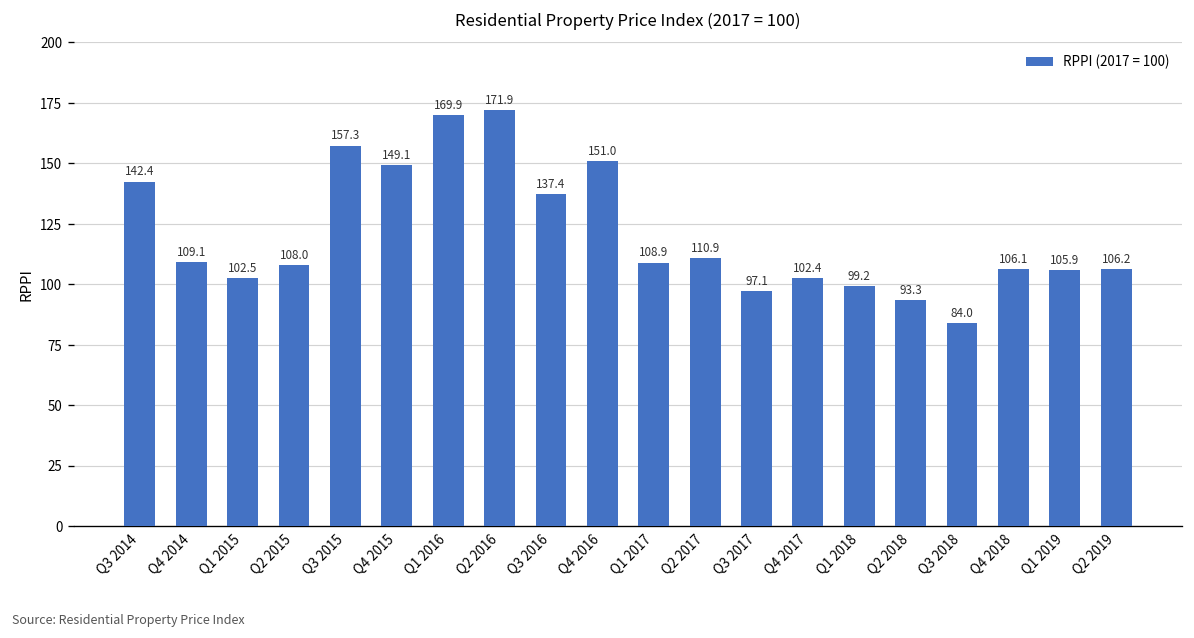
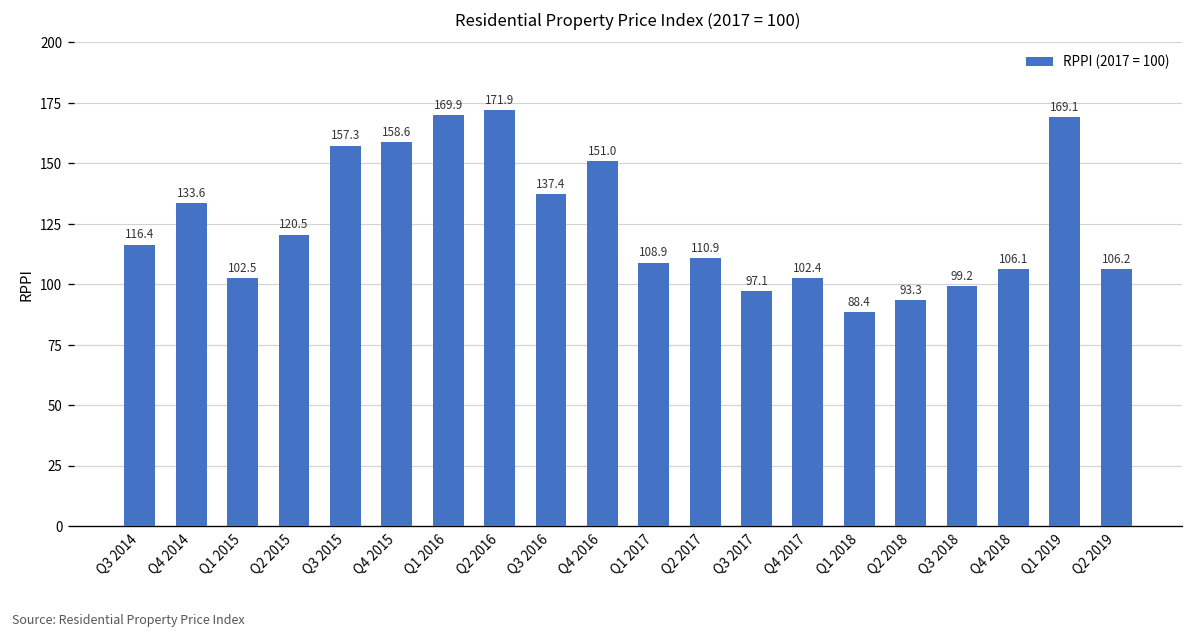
Q3 2014: 142.4 -> 116.4
Q4 2014: 109.1 -> 133.6
Q2 2015: 108.0 -> 120.5
Q4 2015: 149.1 -> 158.6
Q1 2018: 99.2 -> 88.4
Q3 2018: 84.0 -> 99.2
Q1 2019: 105.9 -> 169.1
